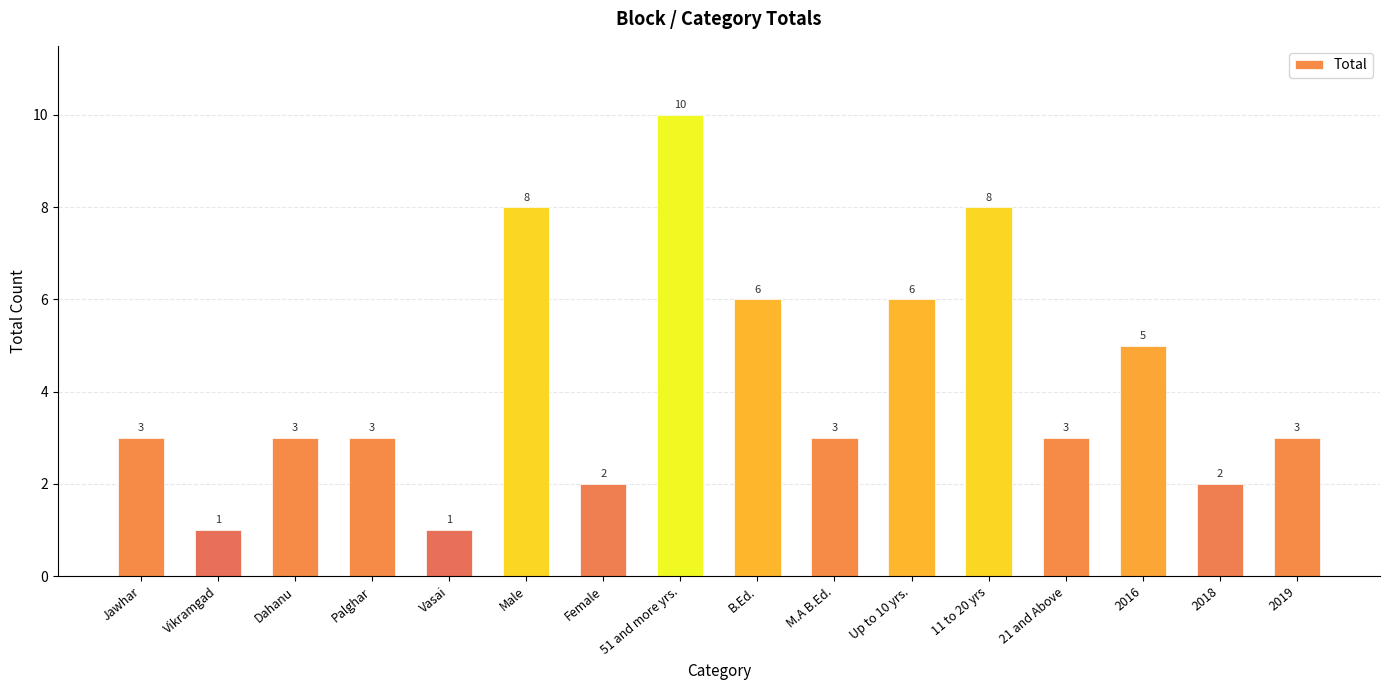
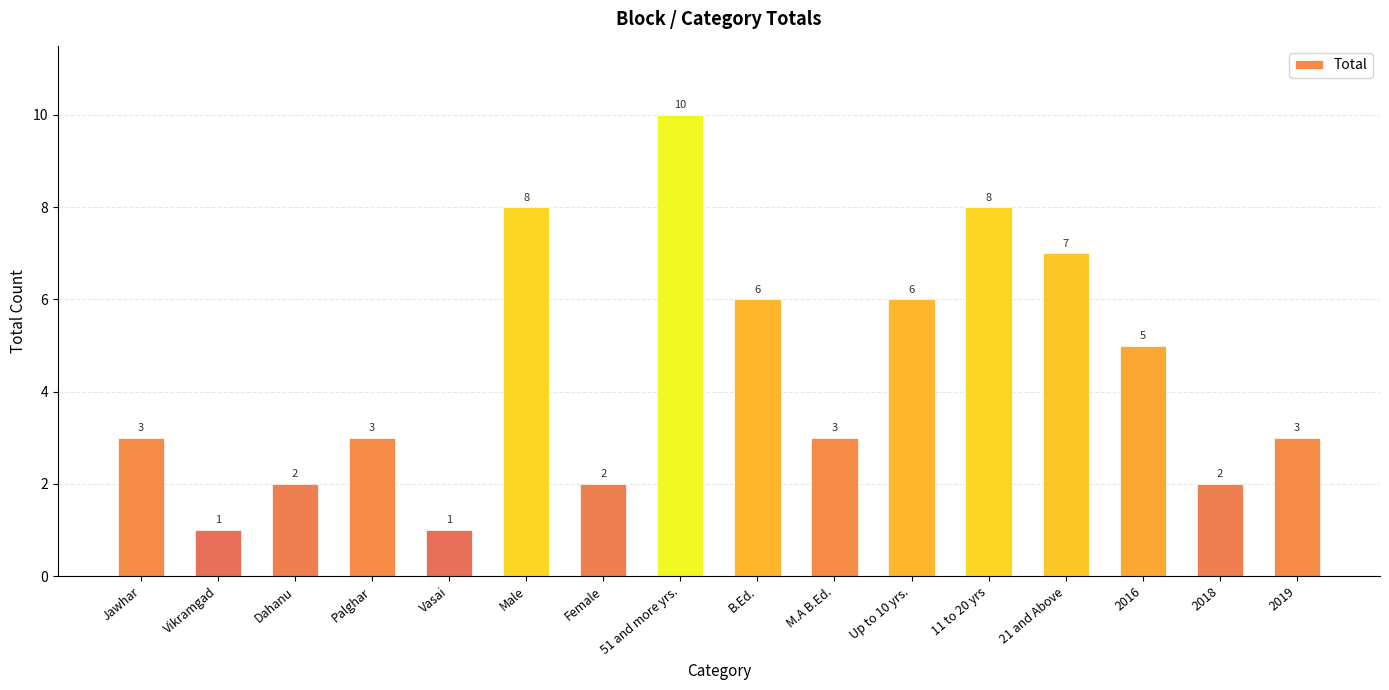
Dahanu: 3 -> 2
21 and Above: 3 -> 7
